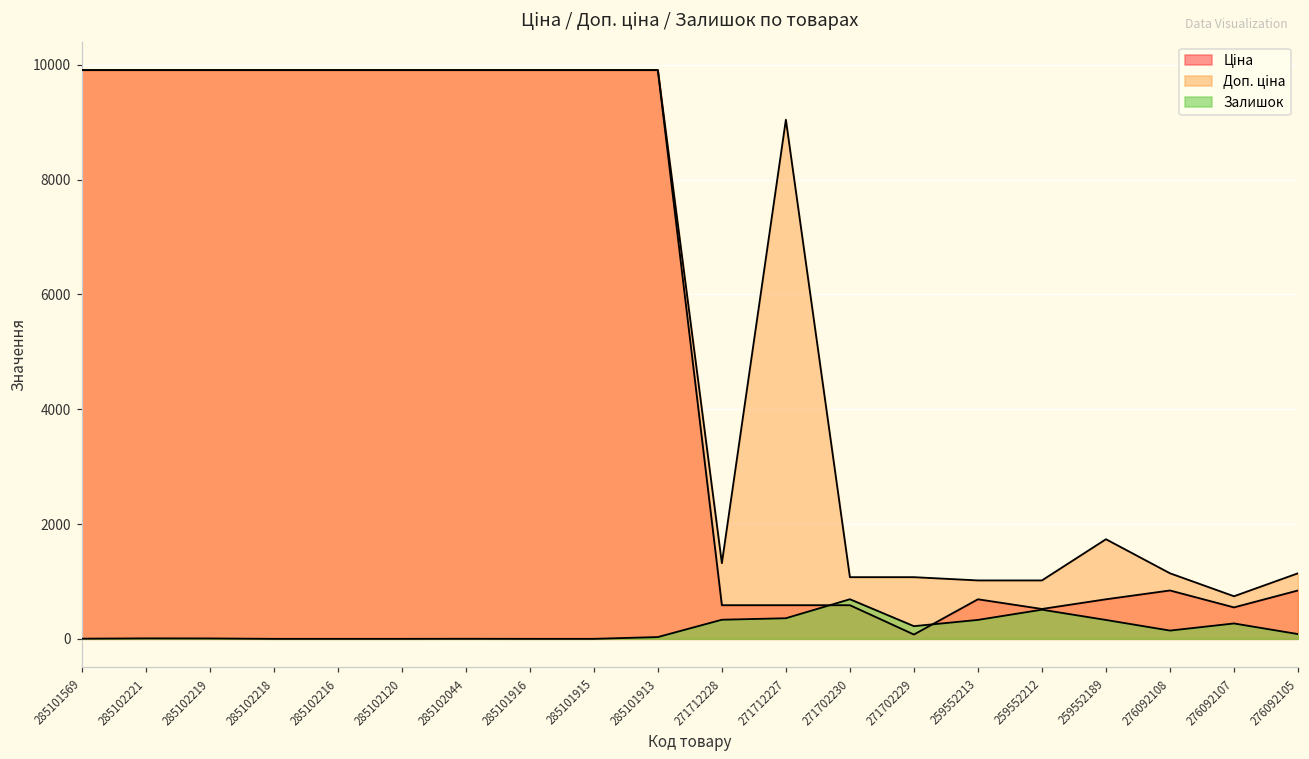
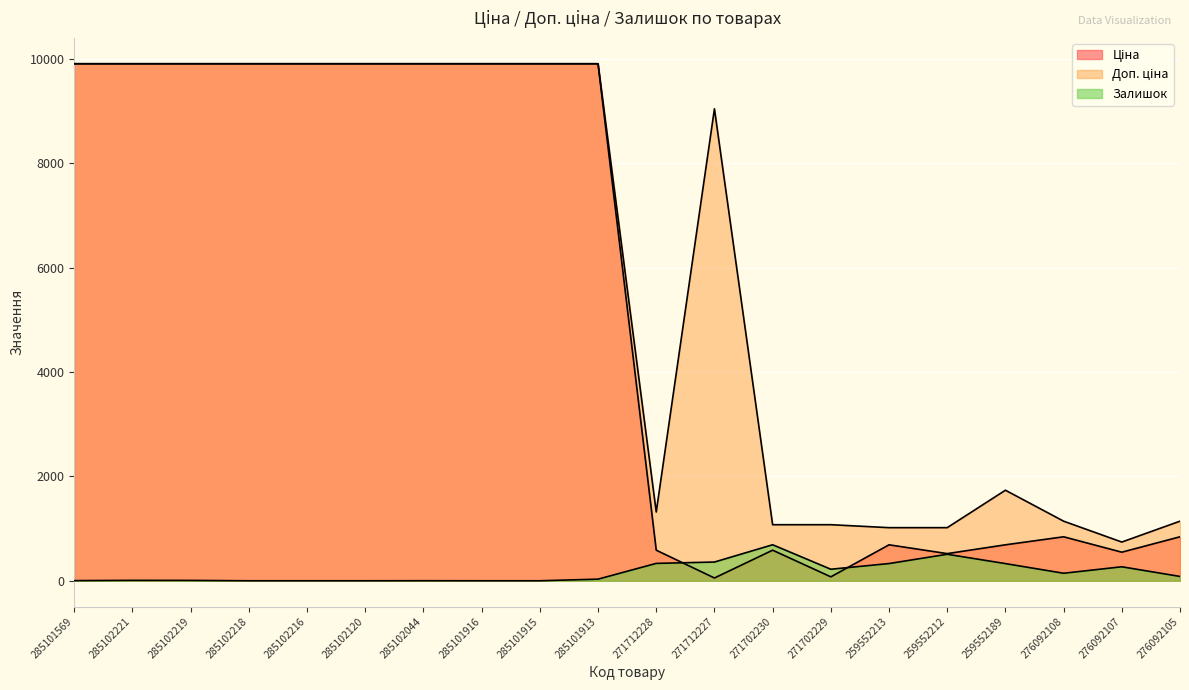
Ціна, 271712227: 600 -> 100
